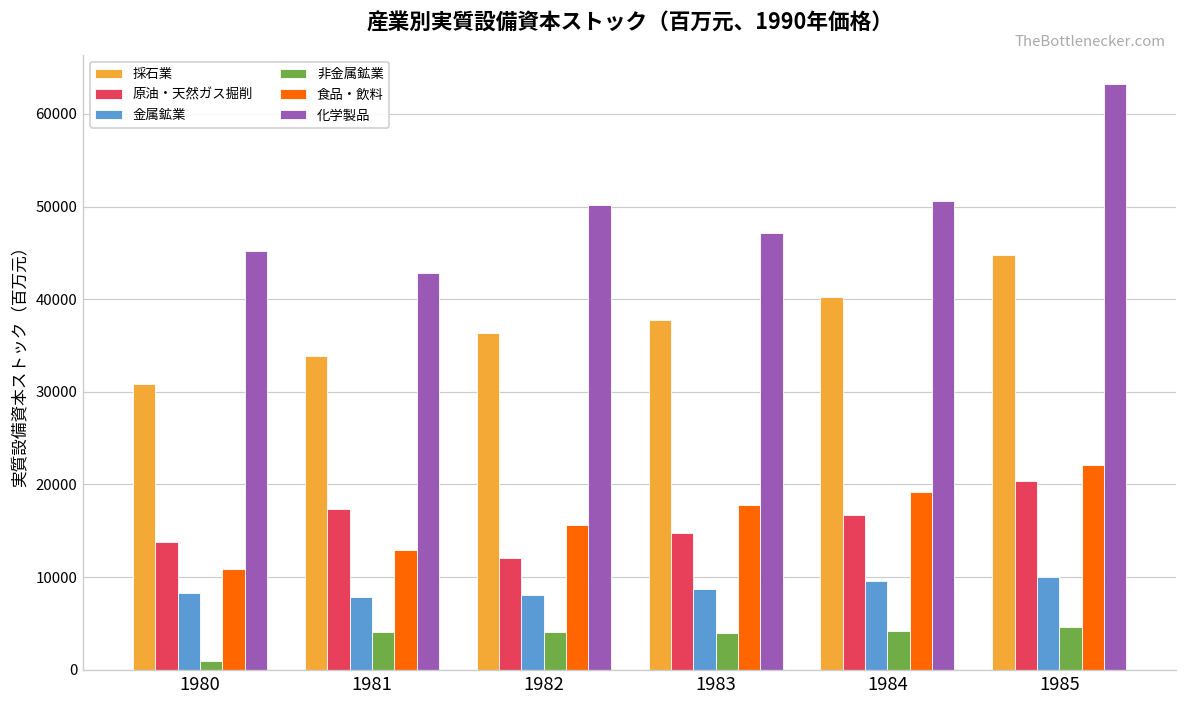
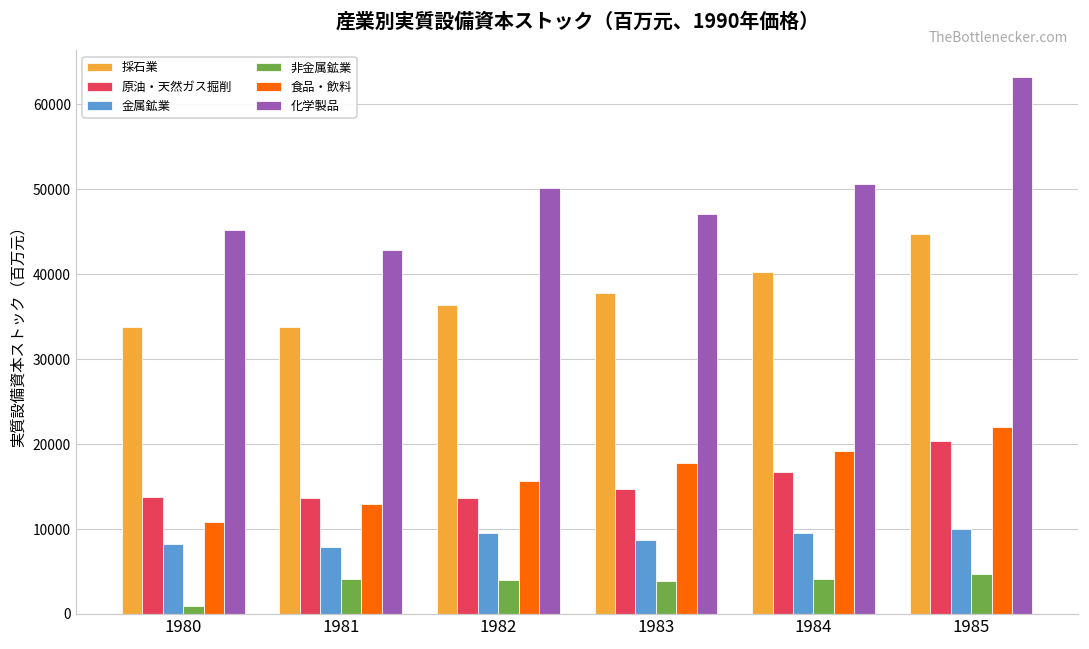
採石業, 1980: 31000 -> 34000
原油・天然ガス掘削, 1981: 17000 -> 14000
原油・天然ガス掘削, 1982: 12000 -> 14000
金属鉱業, 1982: 8000 -> 9000
